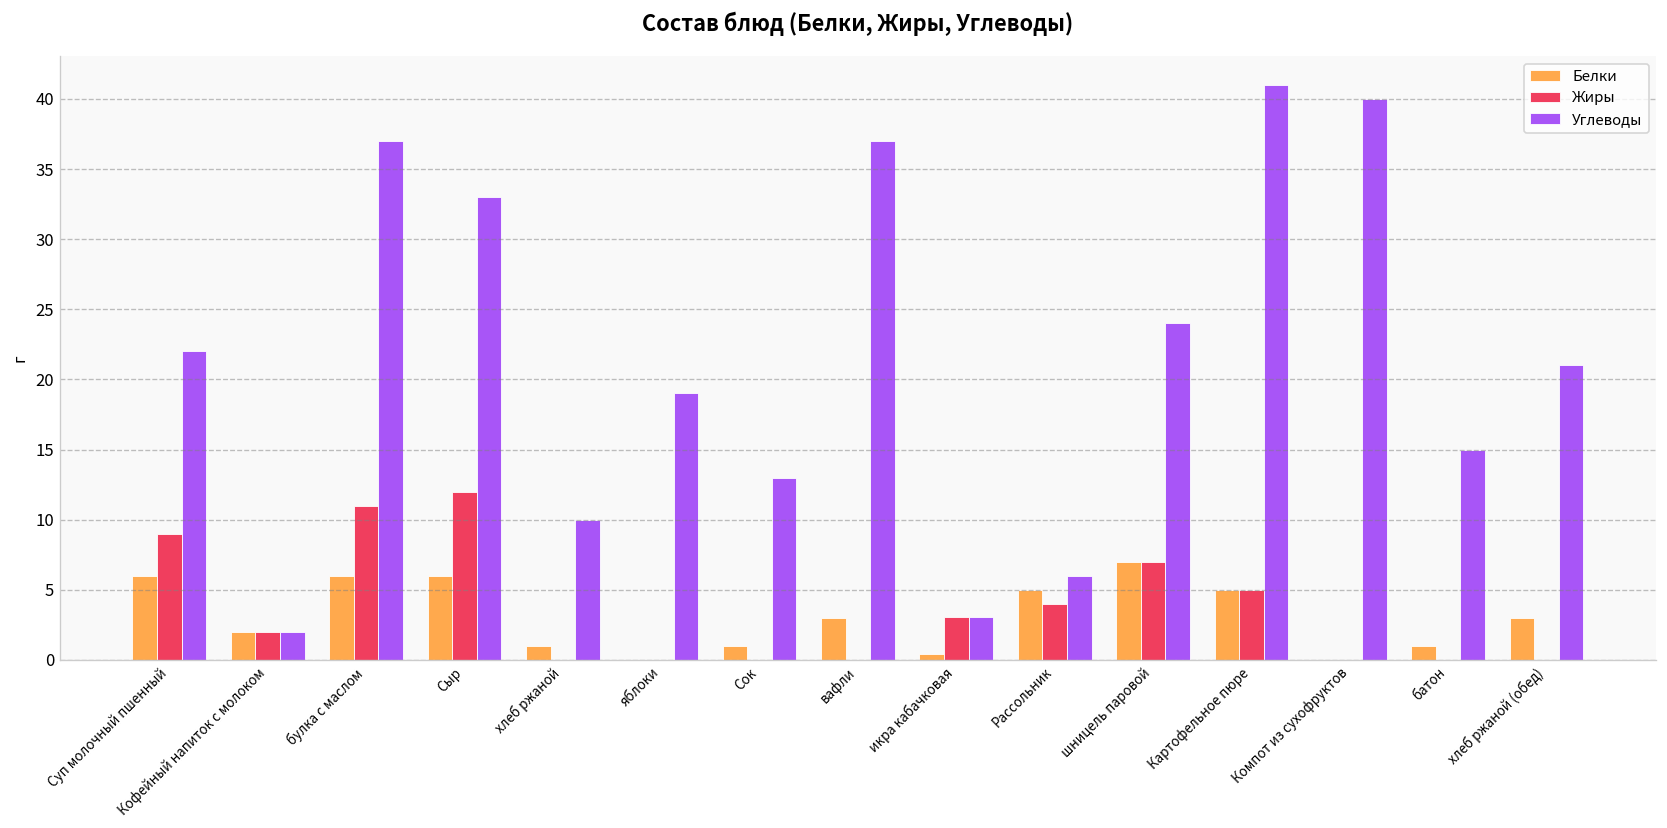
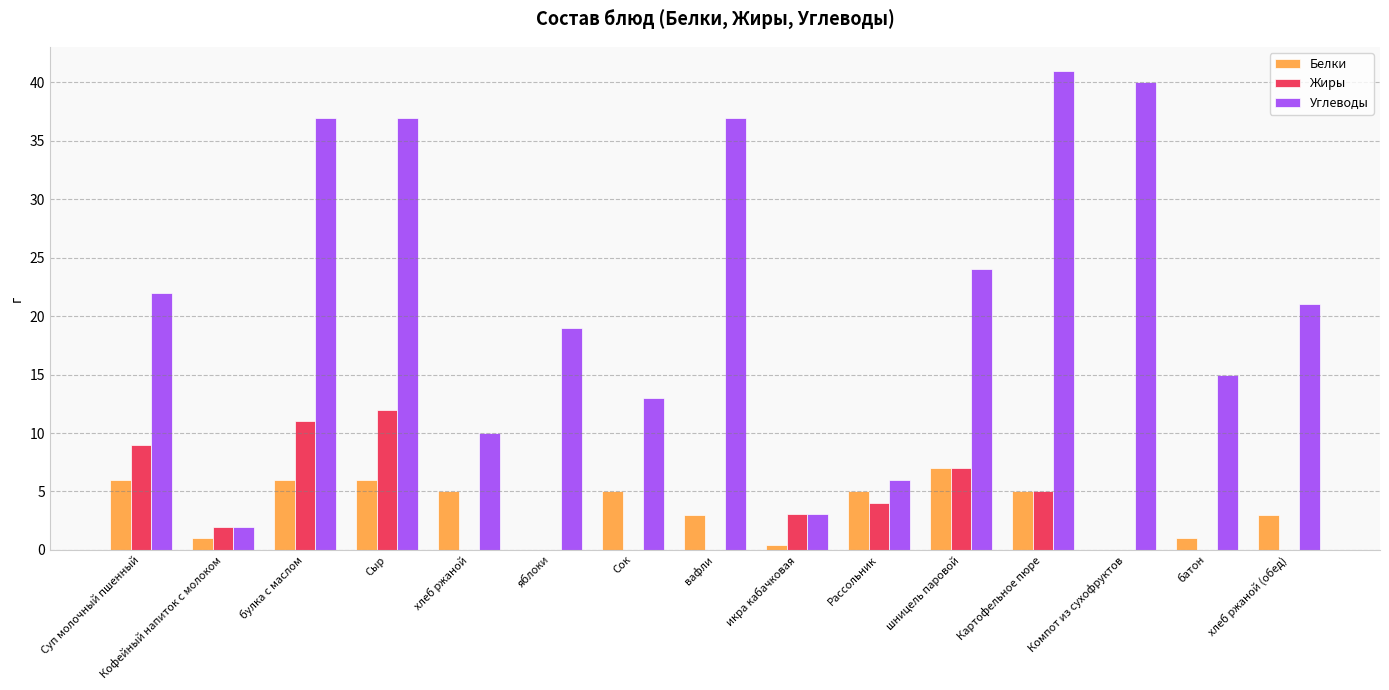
Белки, Кофейный напиток с молоком: 2 -> 1
Углеводы, Сыр: 33 -> 37
Белки, хлеб ржаной: 1 -> 5
Белки, Сок: 1 -> 5
